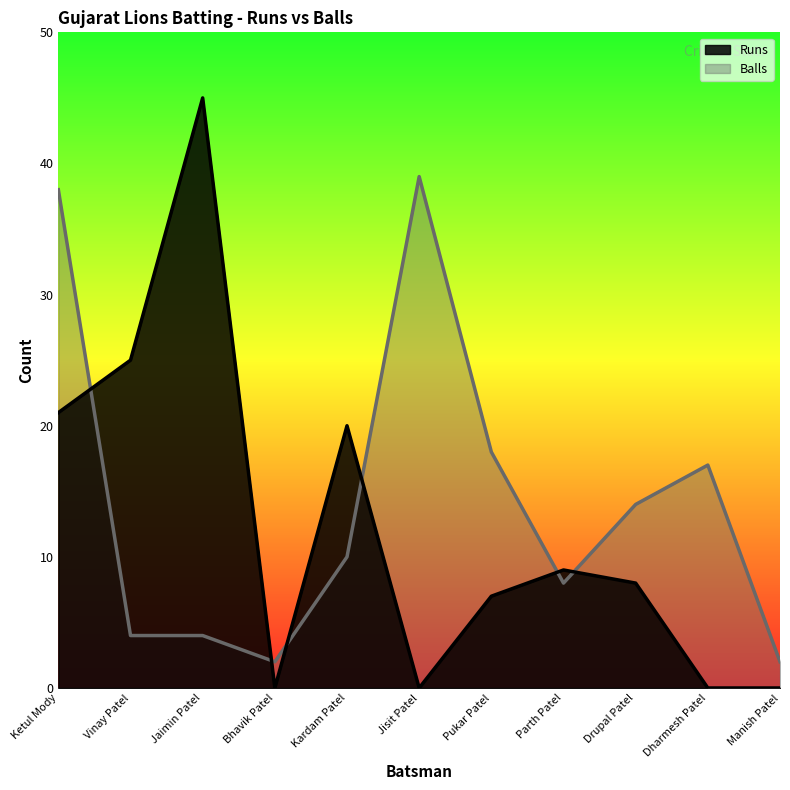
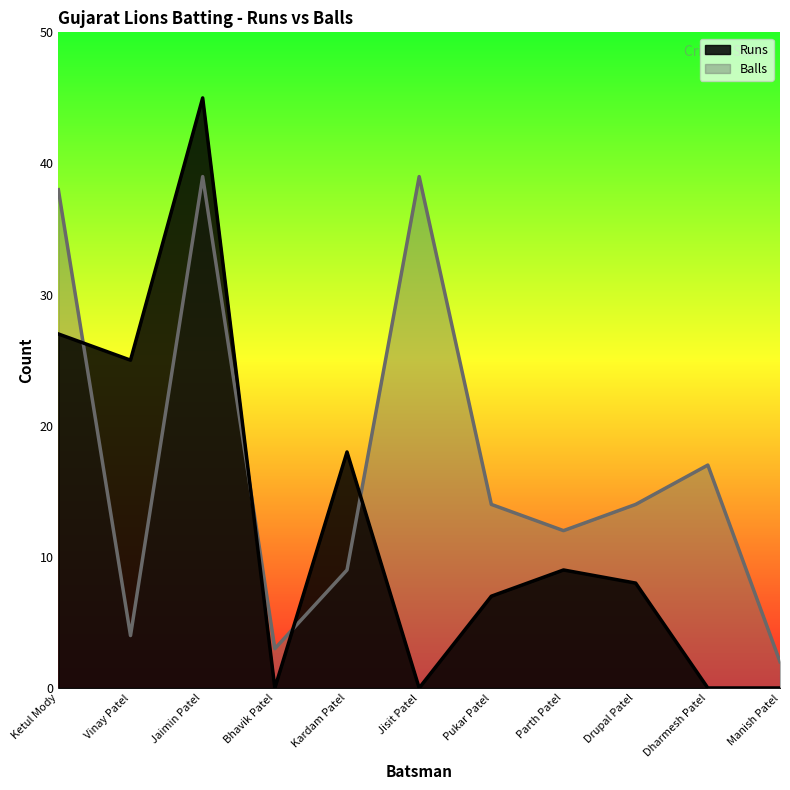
Runs, Ketul Mody: 21 -> 27
Balls, Jaimin Patel: 4 -> 39
Balls, Bhavik Patel: 2 -> 3
Runs, Kardam Patel: 20 -> 18
Balls, Kardam Patel: 10 -> 9
Balls, Pukar Patel: 18 -> 14
Balls, Parth Patel: 8 -> 12
